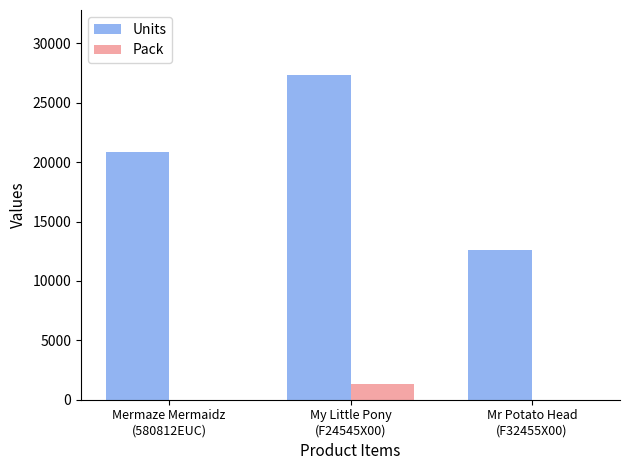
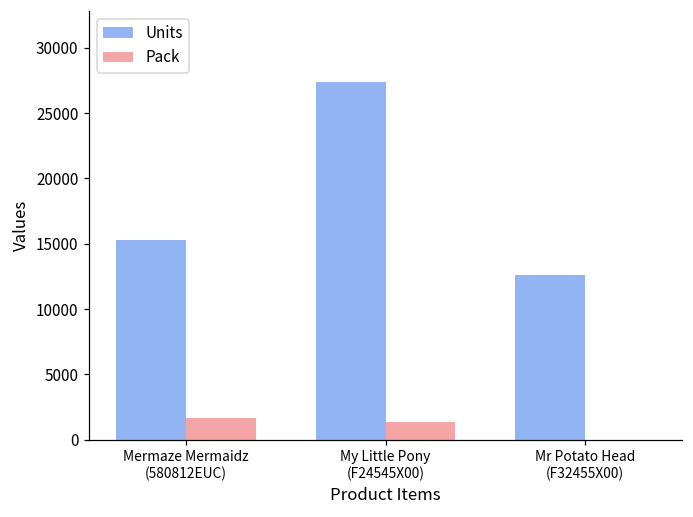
Units, Mermaze Mermaidz (580812EUC): 20800 -> 15300
Pack, Mermaze Mermaidz (580812EUC): 0 -> 1600
